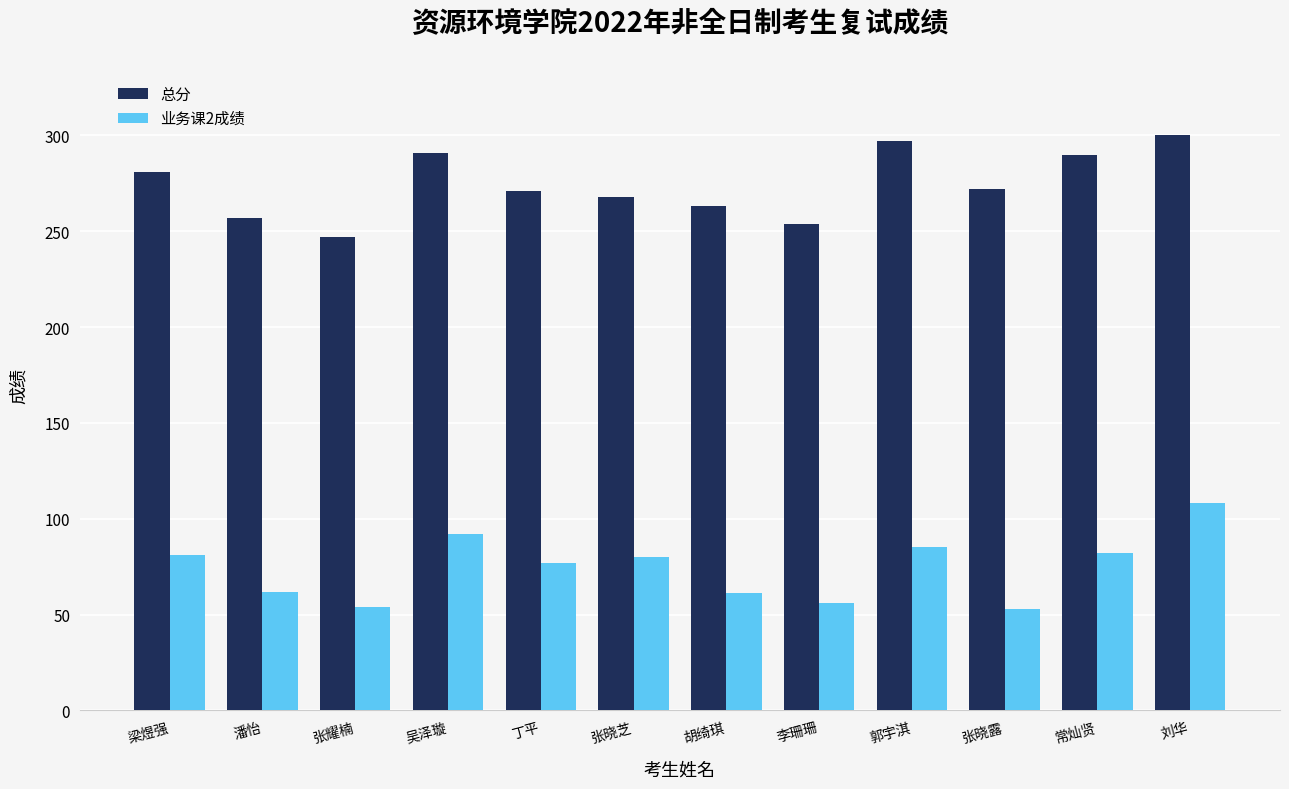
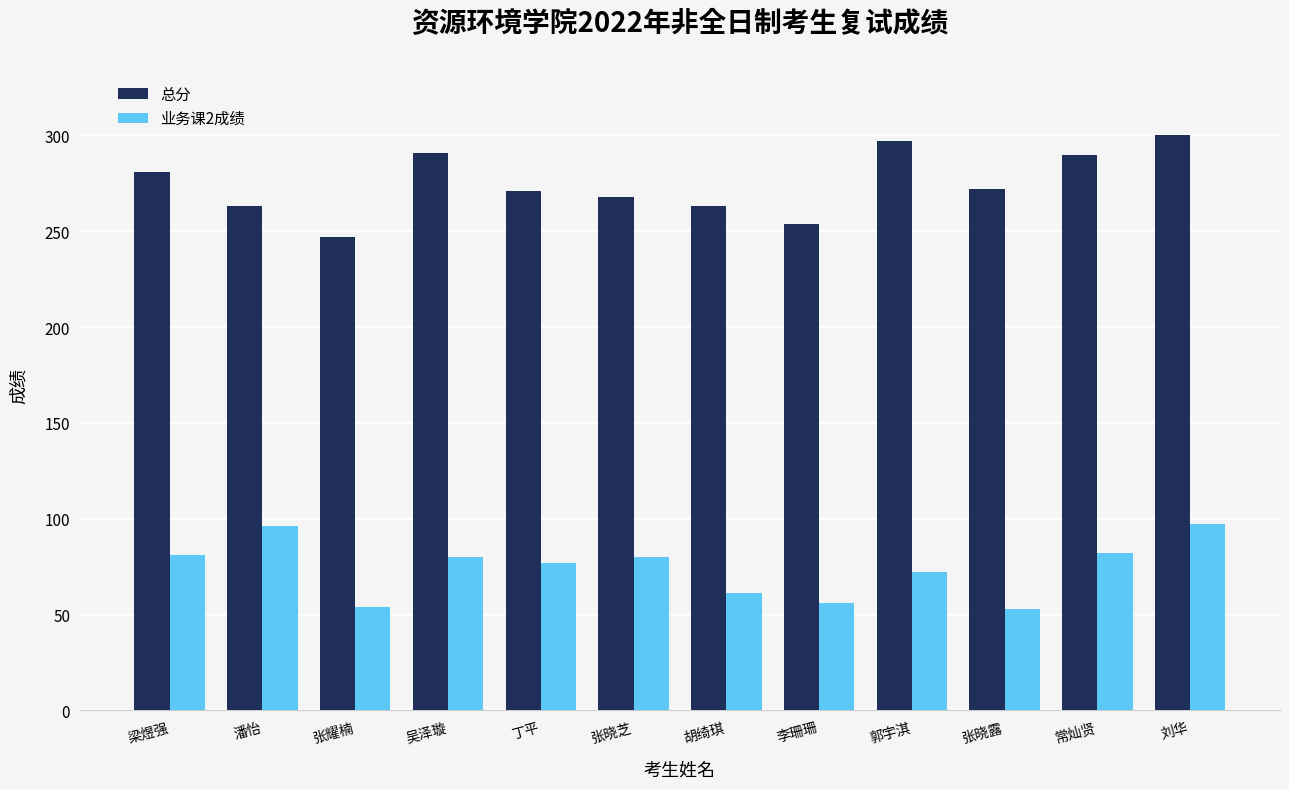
总分, 潘怡: 257 -> 263
业务课2成绩, 潘怡: 62 -> 96
业务课2成绩, 吴泽璇: 92 -> 80
业务课2成绩, 郭宇淇: 85 -> 72
业务课2成绩, 刘华: 108 -> 97
